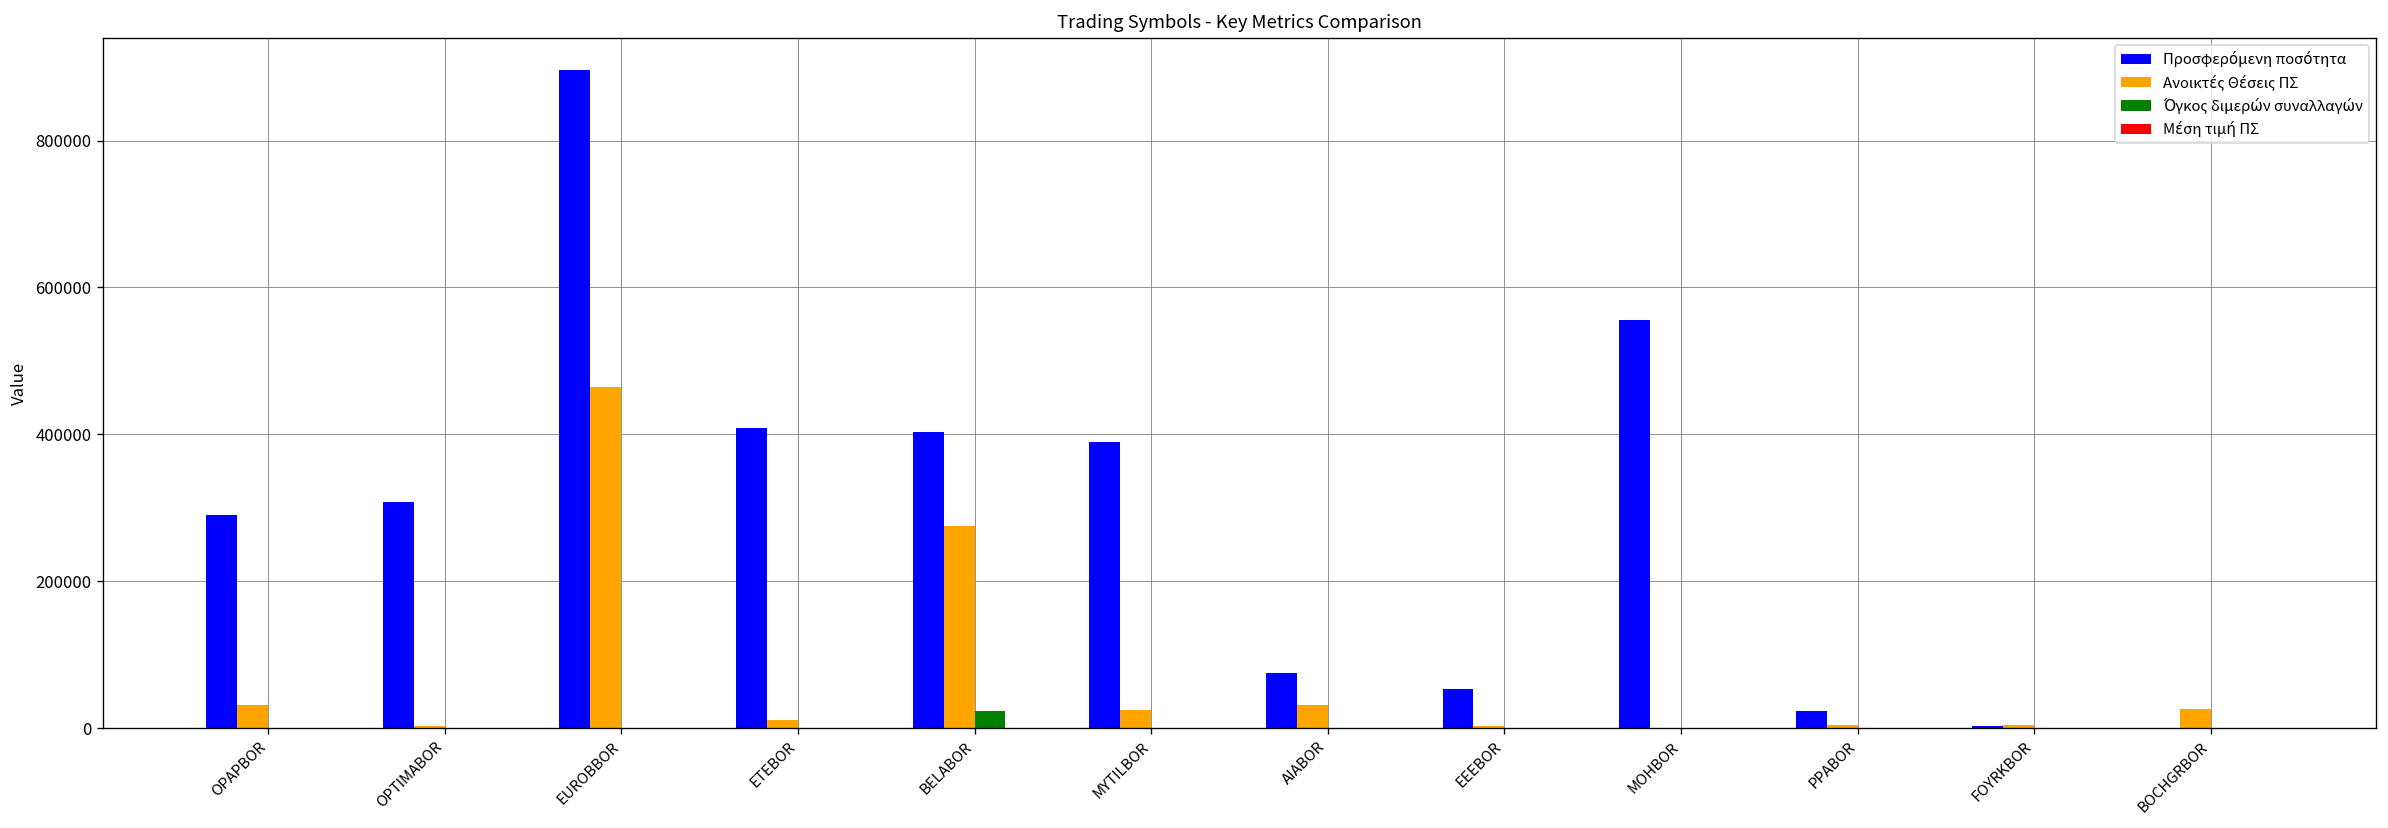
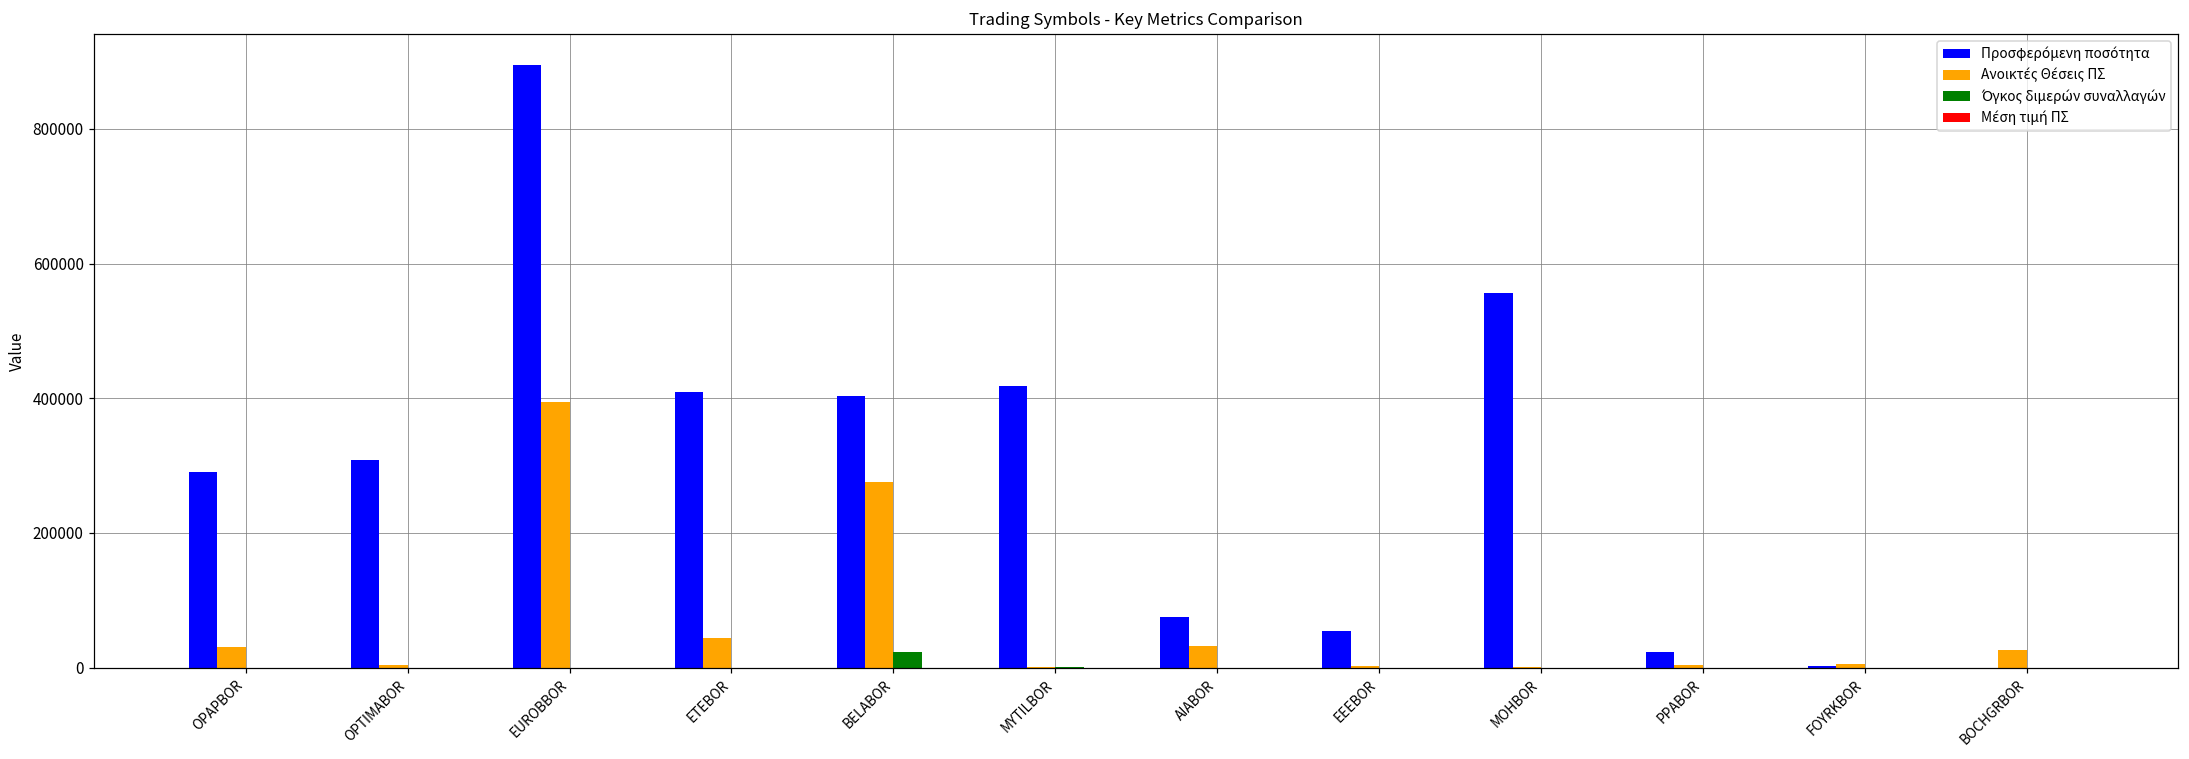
Ανοικτές Θέσεις ΠΣ, EUROBBOR: 460000 -> 390000
Ανοικτές Θέσεις ΠΣ, ETEBOR: 10000 -> 40000
Προσφερόμενη ποσότητα, MYTILBOR: 390000 -> 420000
Ανοικτές Θέσεις ΠΣ, MYTILBOR: 20000 -> 0
